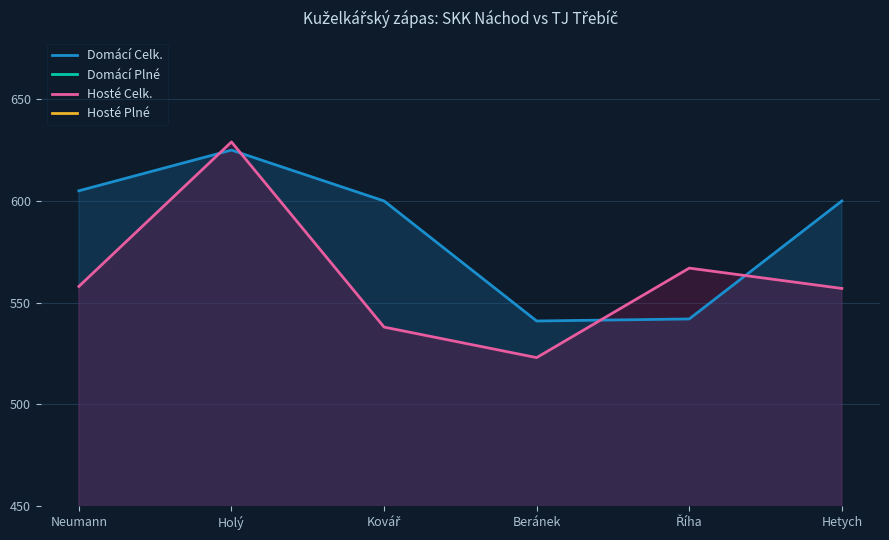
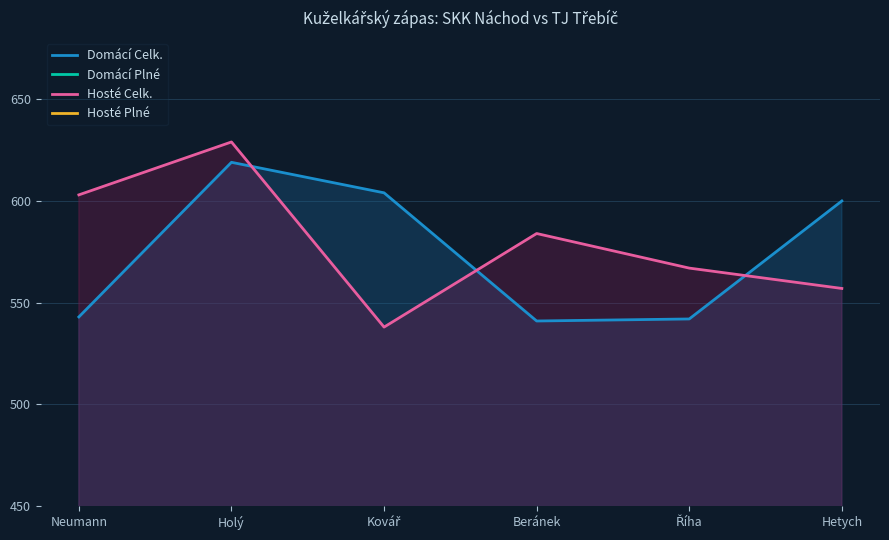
Domácí Celk., Neumann: 605 -> 543
Hosté Celk., Neumann: 558 -> 603
Domácí Celk., Holý: 625 -> 619
Domácí Celk., Kovář: 600 -> 604
Hosté Celk., Beránek: 523 -> 584
